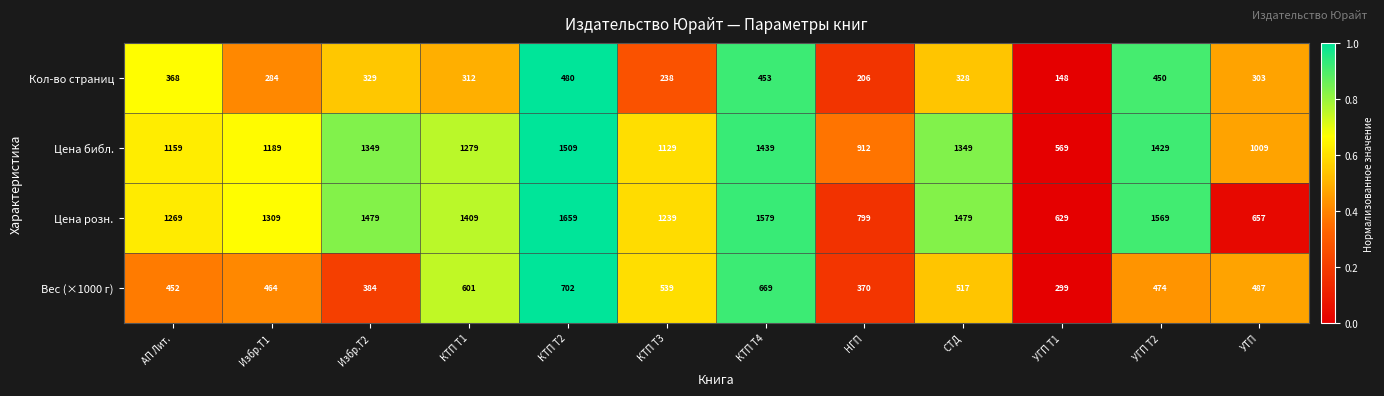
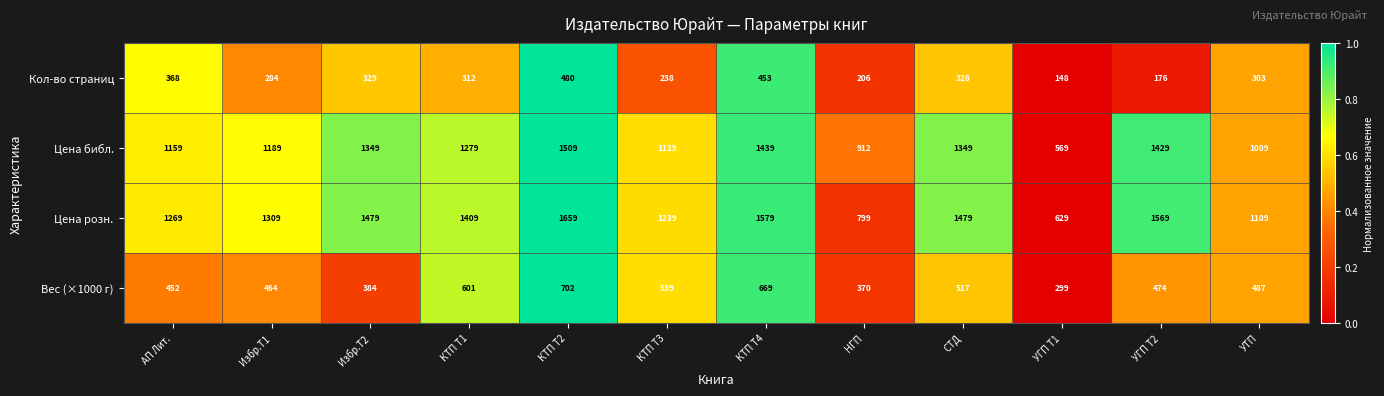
Кол-во страниц, УГП Т2: 450 -> 176
Цена розн., УТП: 657 -> 1109
